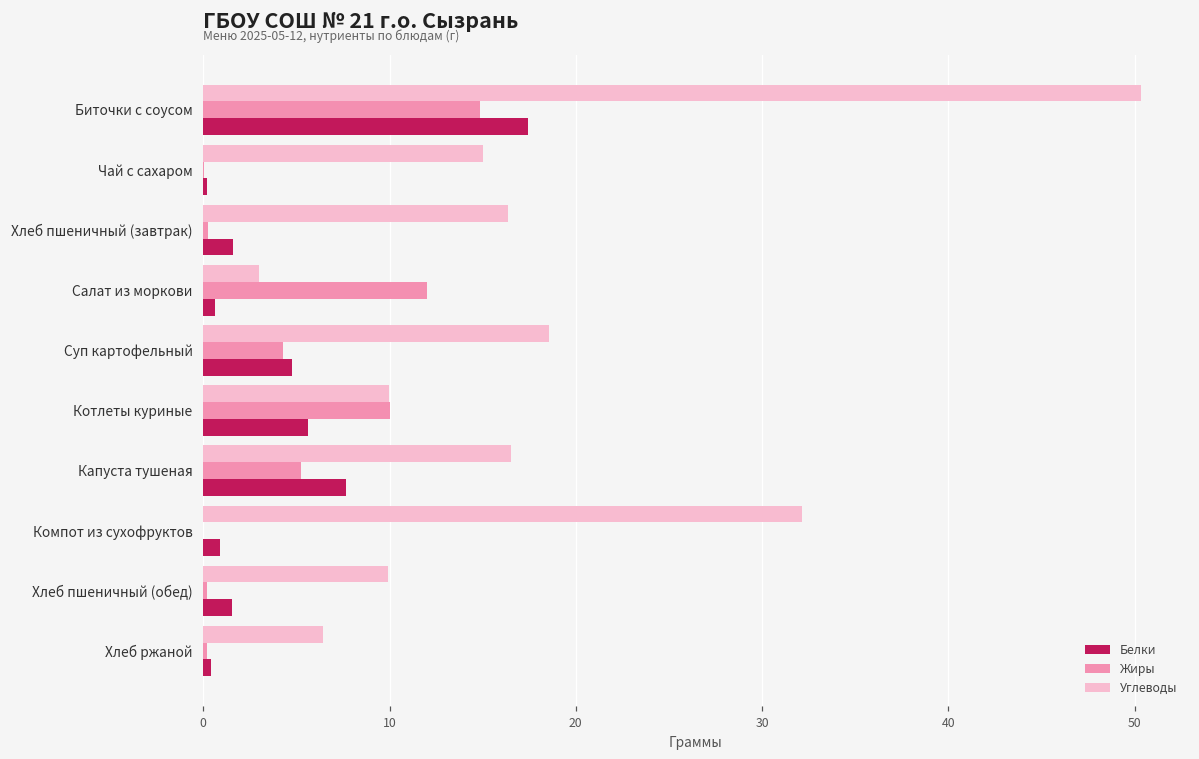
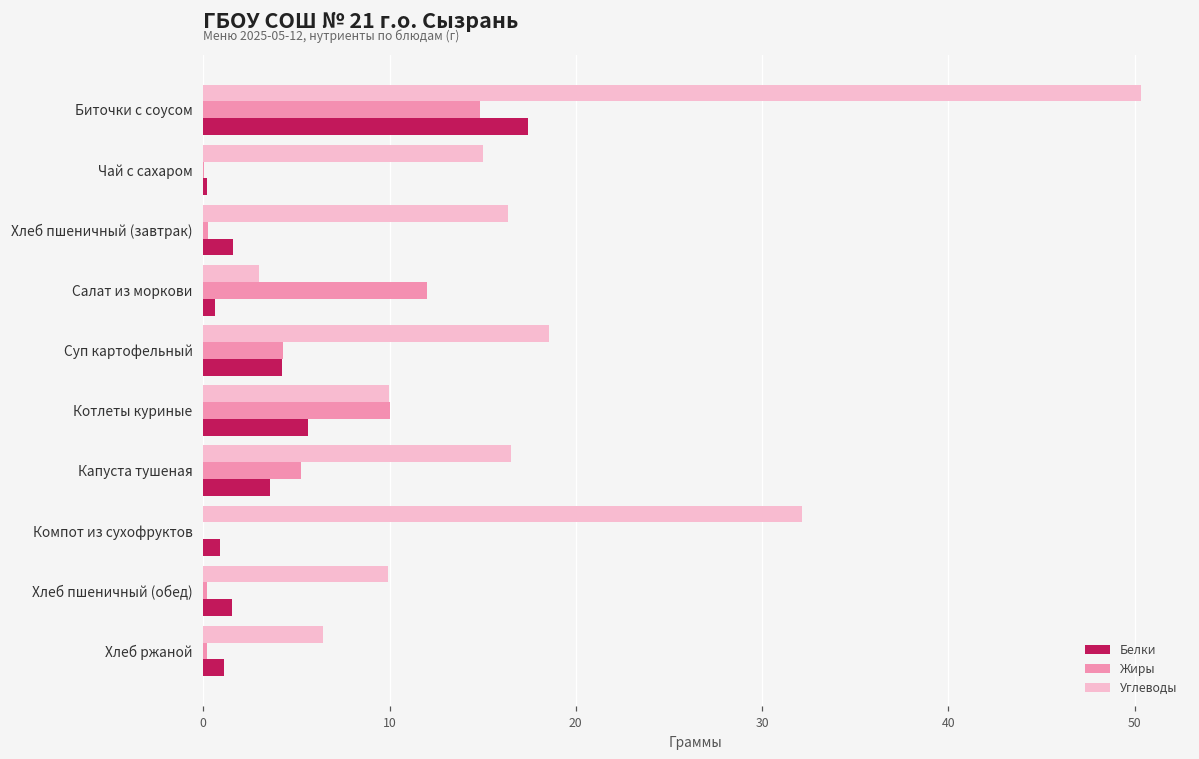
Белки, Суп картофельный: 4.7 -> 4.2
Белки, Капуста тушеная: 7.7 -> 3.6
Белки, Хлеб ржаной: 0.4 -> 1.1
